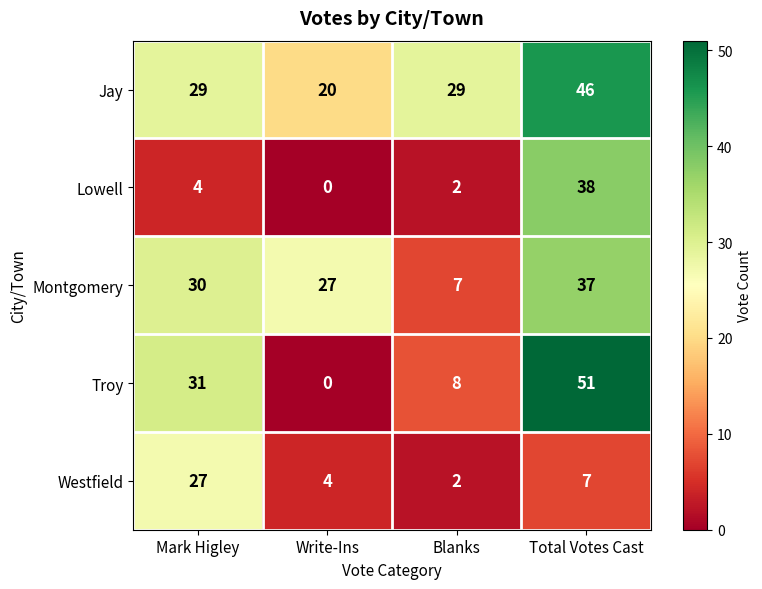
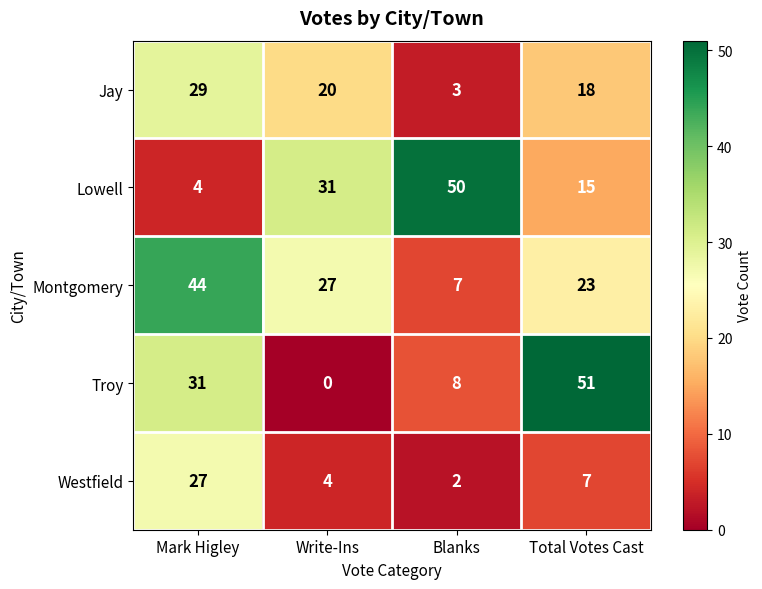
Jay, Blanks: 29 -> 3
Jay, Total Votes Cast: 46 -> 18
Lowell, Write-Ins: 0 -> 31
Lowell, Blanks: 2 -> 50
Lowell, Total Votes Cast: 38 -> 15
Montgomery, Mark Higley: 30 -> 44
Montgomery, Total Votes Cast: 37 -> 23
